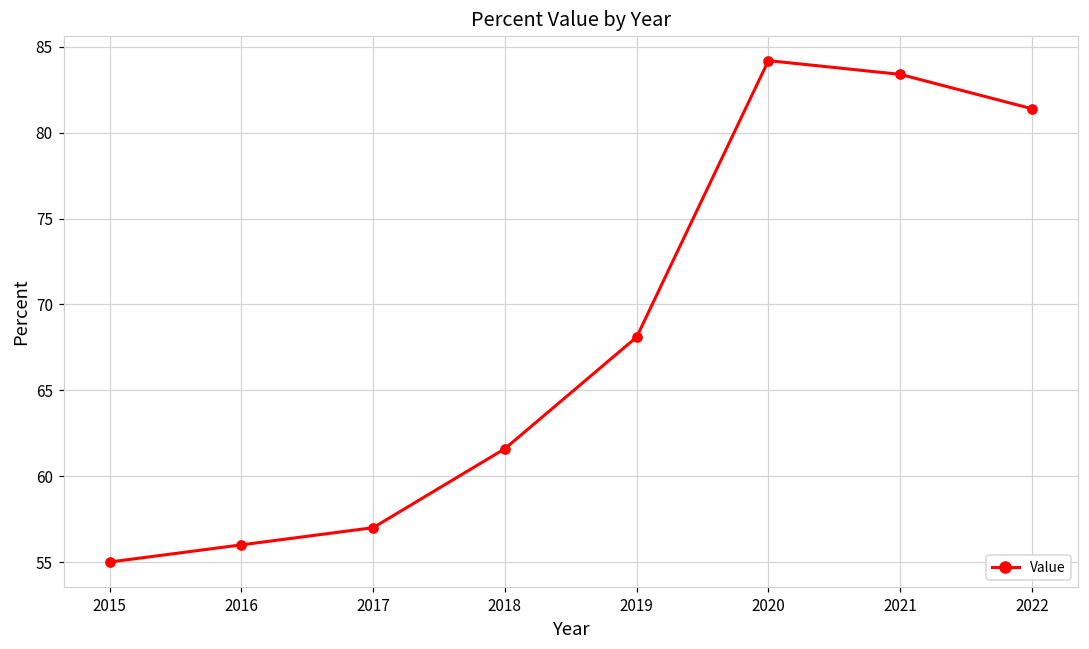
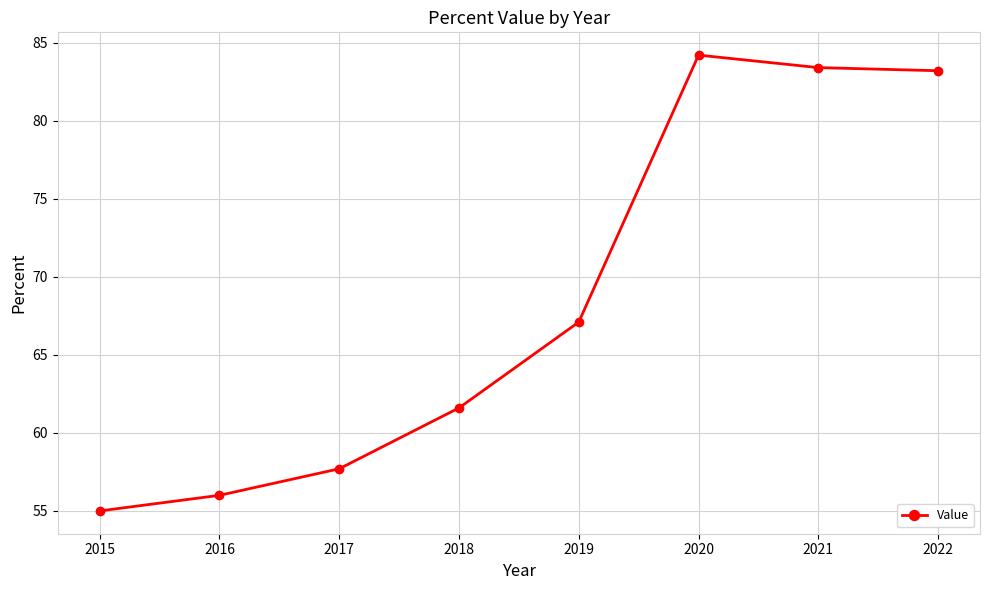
2017: 57.0 -> 57.7
2019: 68.1 -> 67.1
2022: 81.4 -> 83.2
